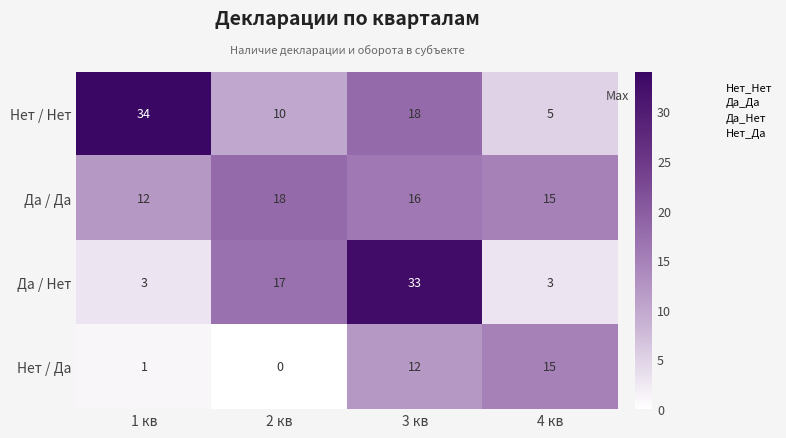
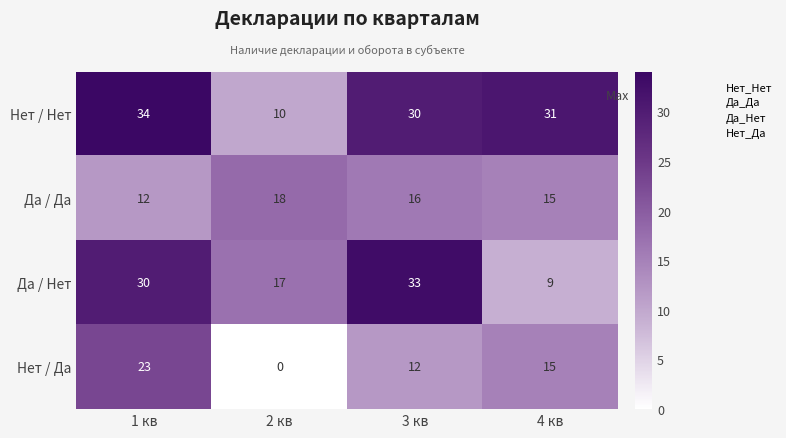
Нет / Нет, 3 кв: 18 -> 30
Нет / Нет, 4 кв: 5 -> 31
Да / Нет, 1 кв: 3 -> 30
Да / Нет, 4 кв: 3 -> 9
Нет / Да, 1 кв: 1 -> 23
